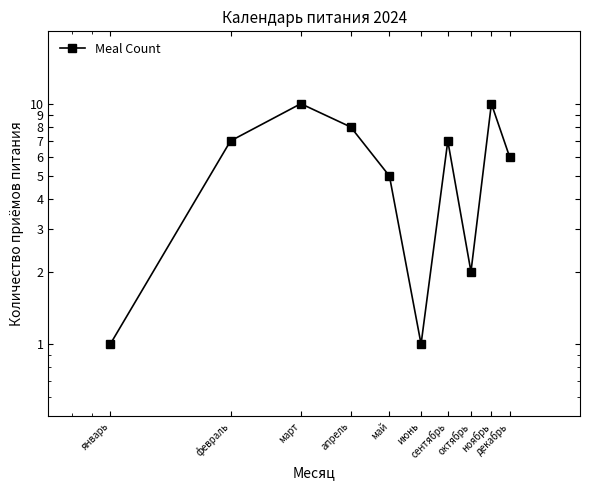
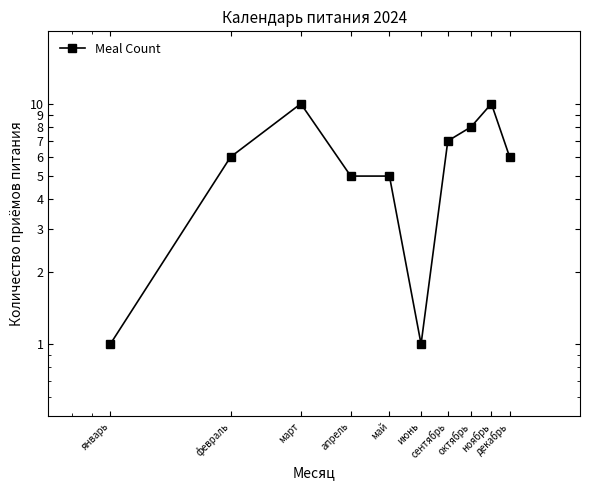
февраль: 7 -> 6
апрель: 8 -> 5
октябрь: 2 -> 8
